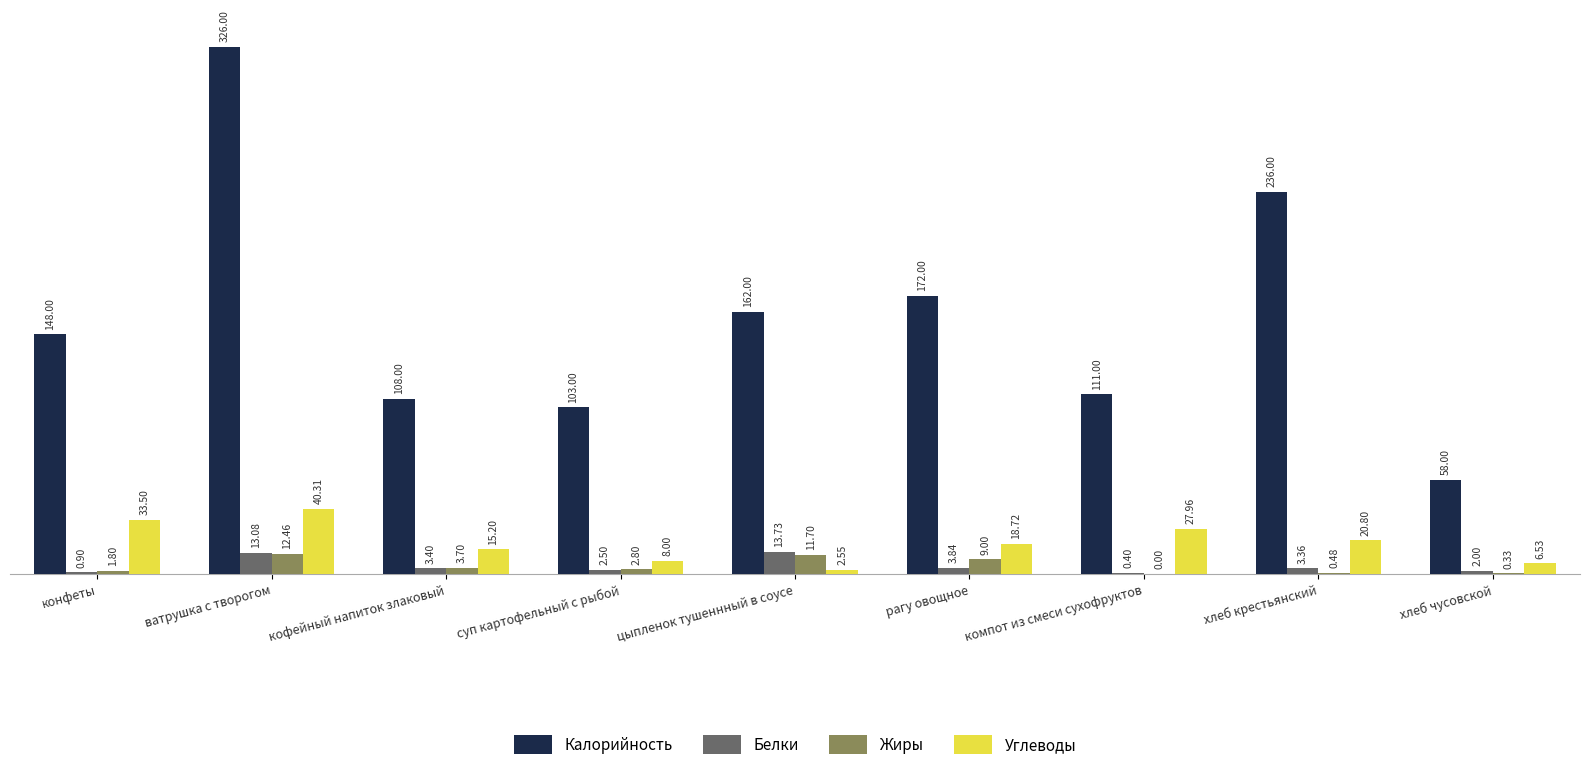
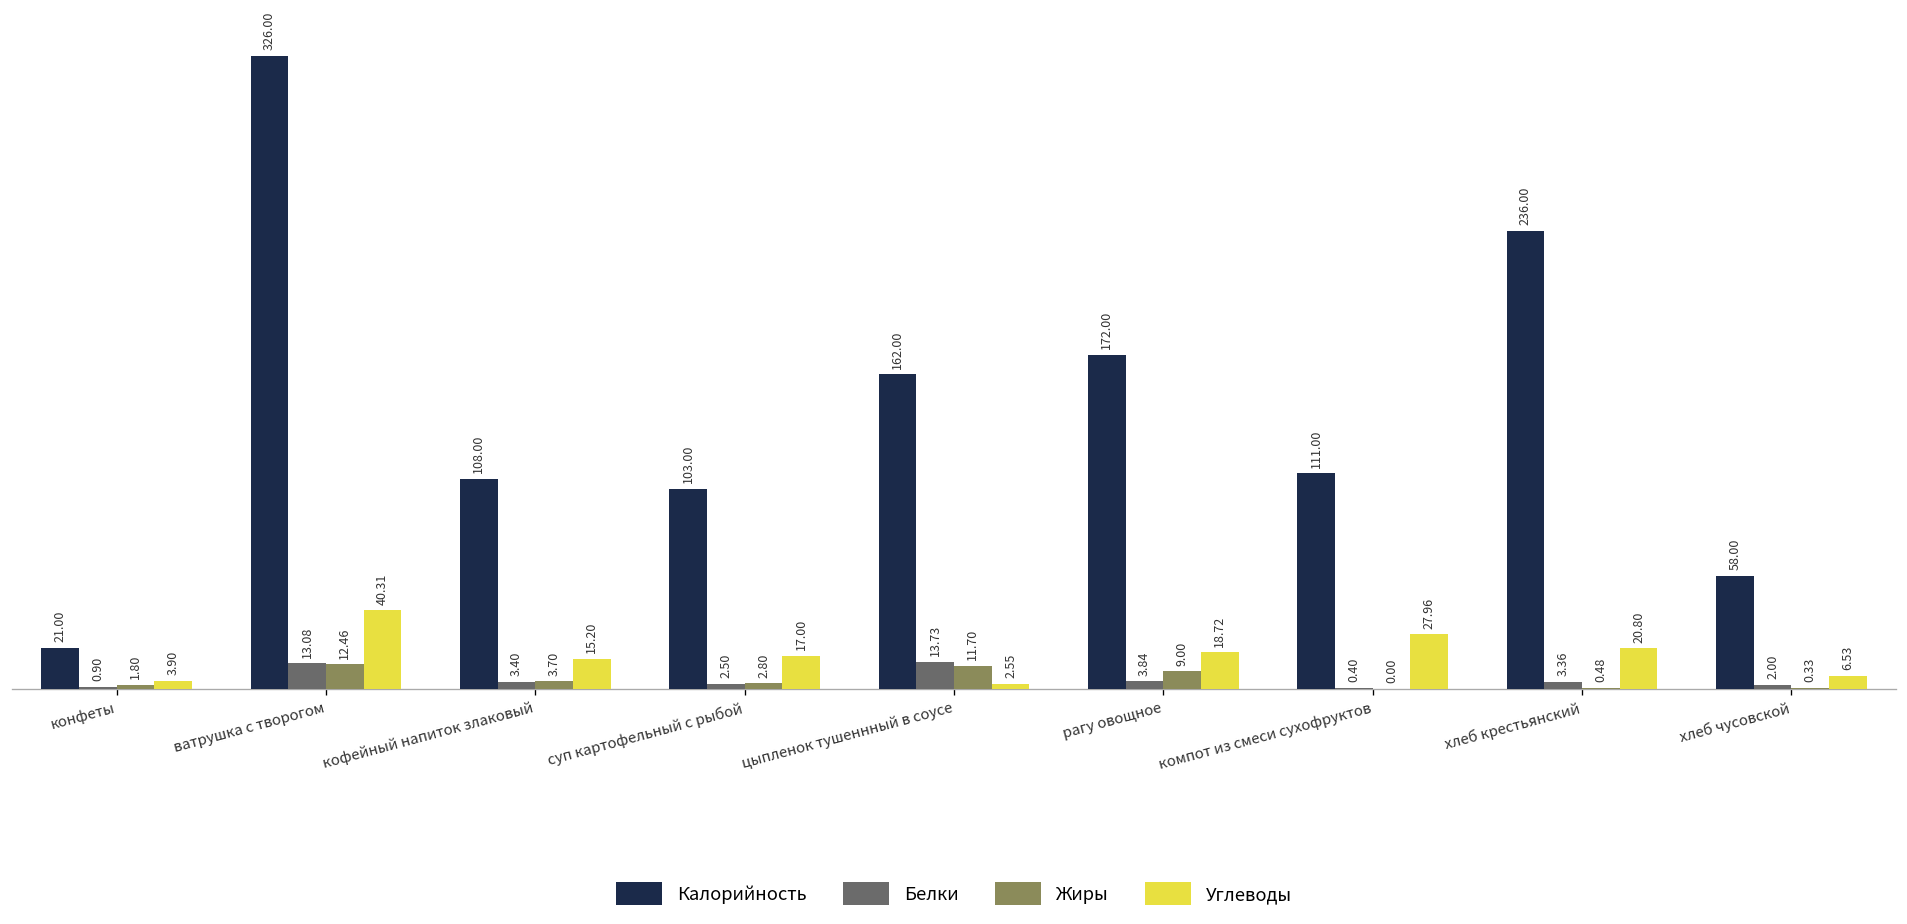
Калорийность, конфеты: 148.00 -> 21.00
Углеводы, конфеты: 33.50 -> 3.90
Углеводы, суп картофельный с рыбой: 8.00 -> 17.00
